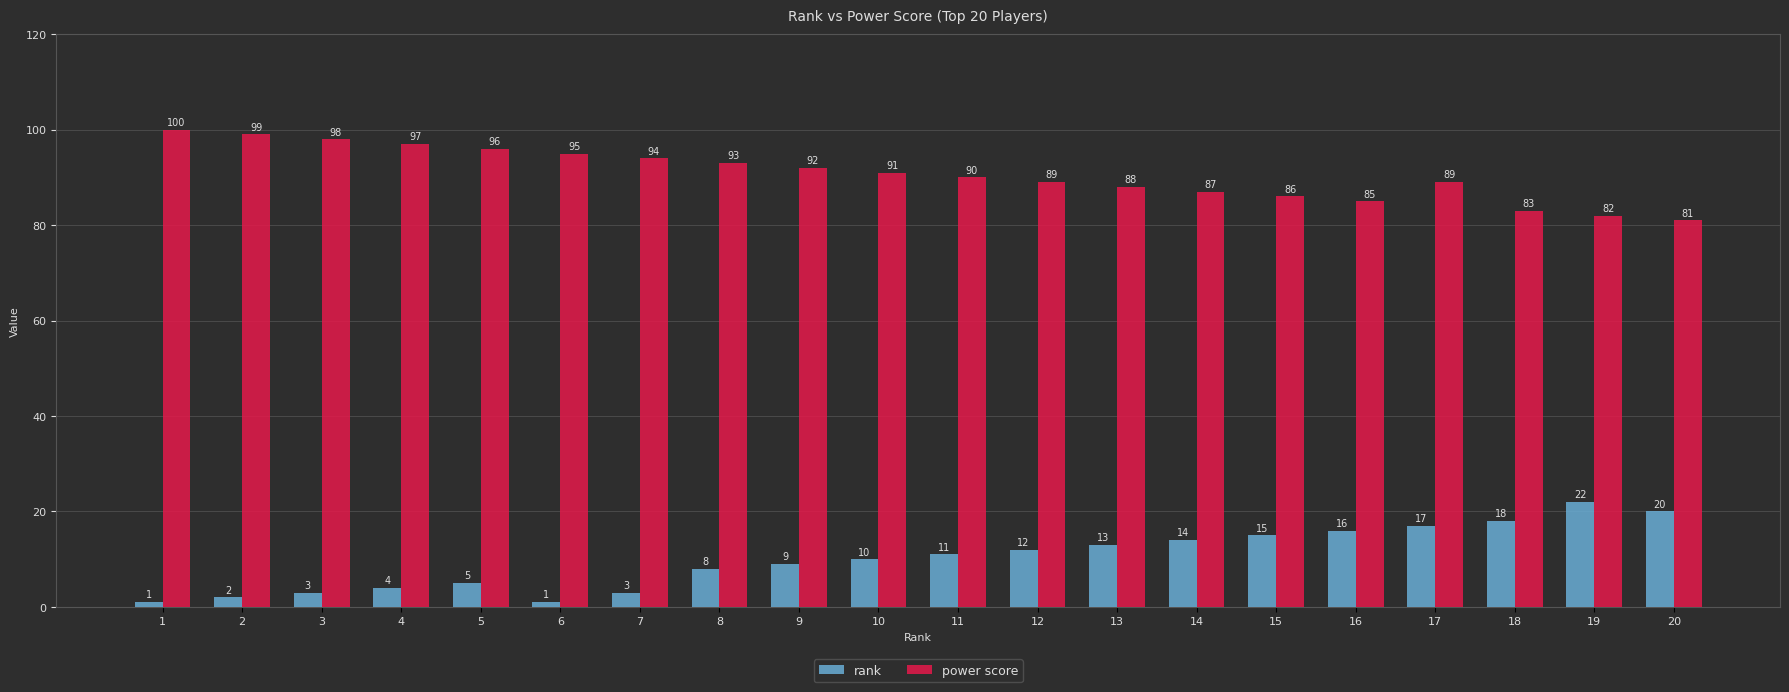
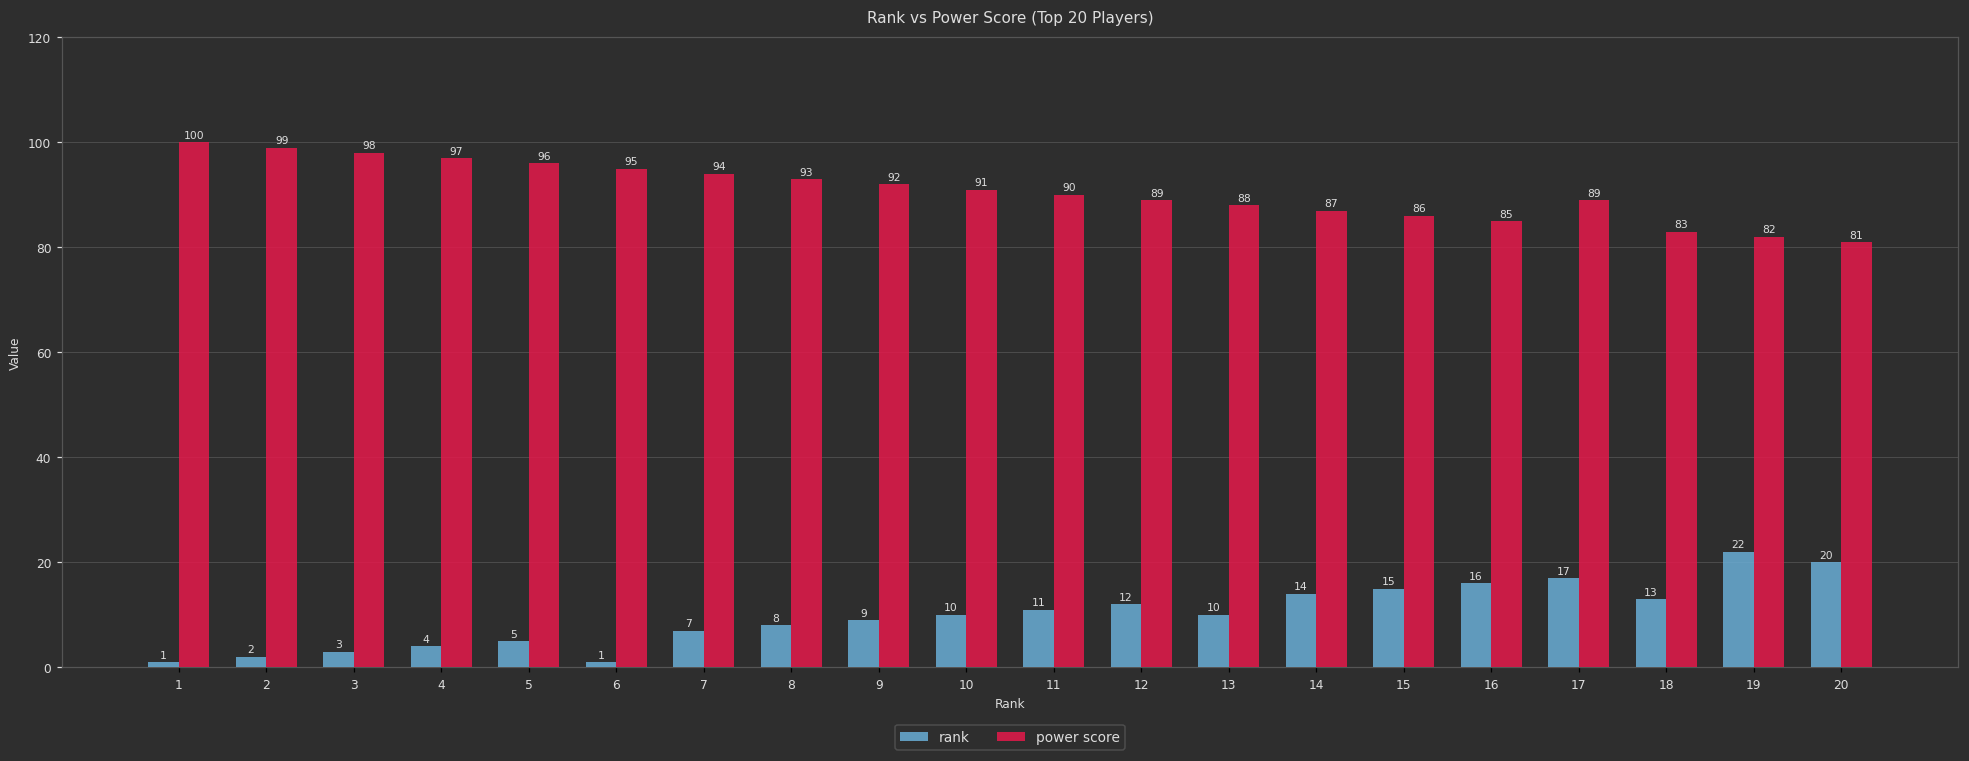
rank, 7: 3 -> 7
rank, 13: 13 -> 10
rank, 18: 18 -> 13
